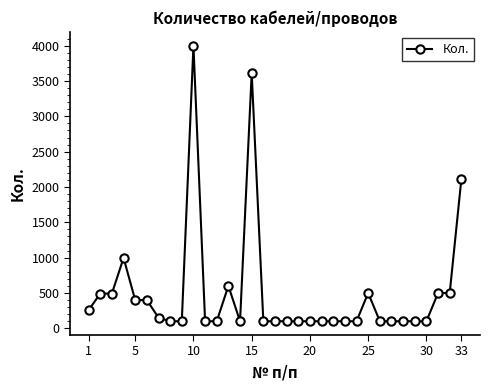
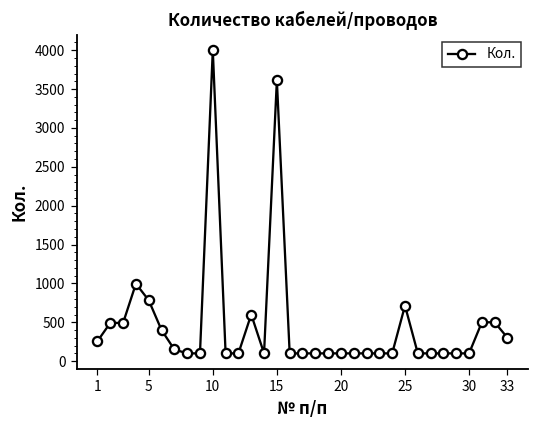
5: 400 -> 800
25: 500 -> 700
33: 2100 -> 300
